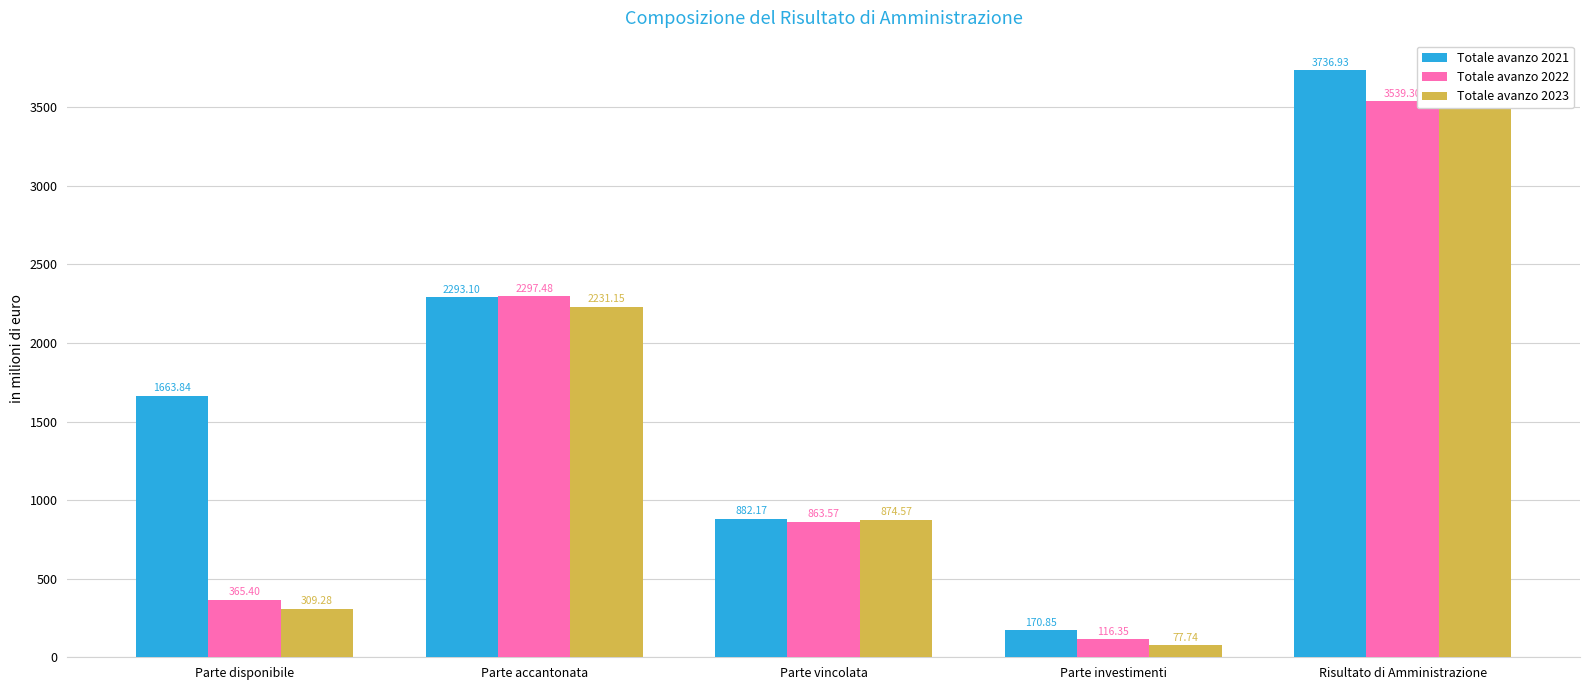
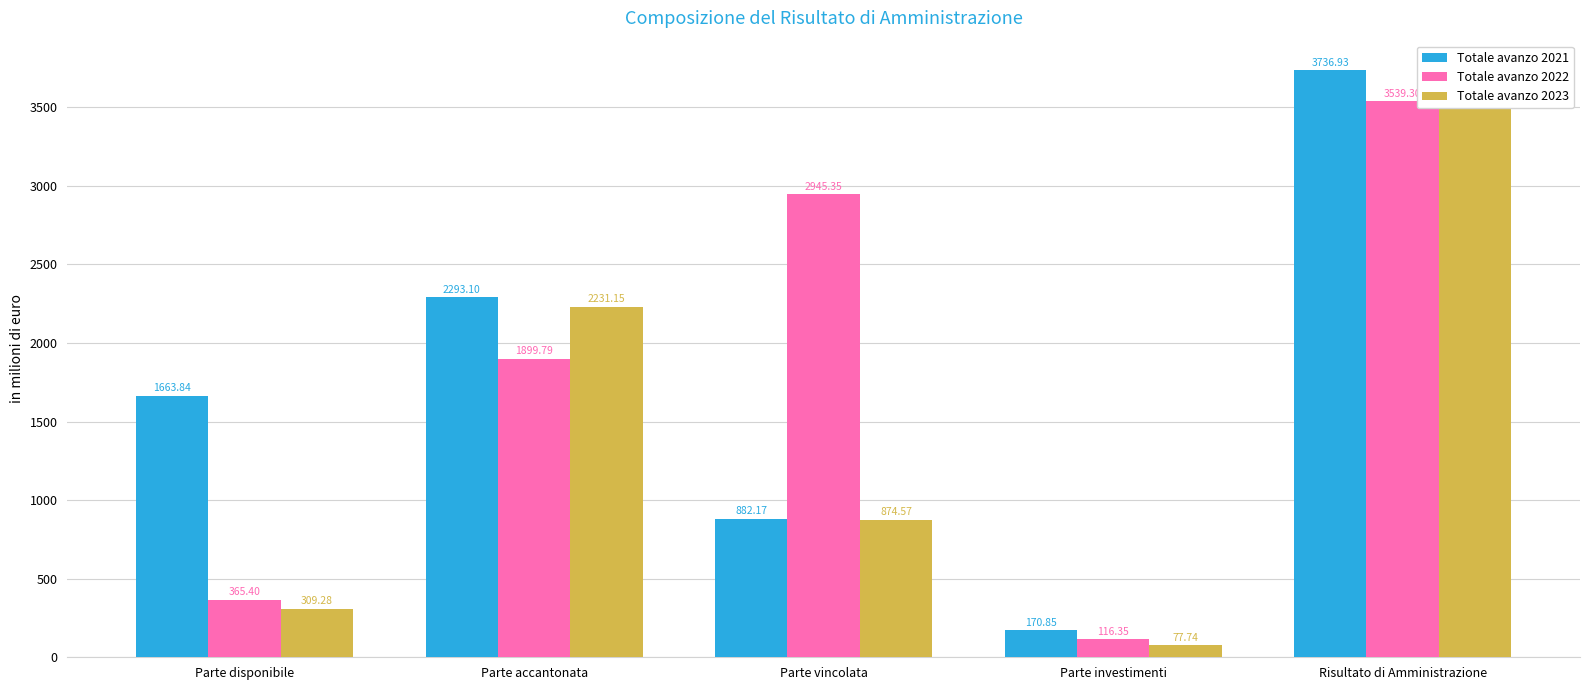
Totale avanzo 2022, Parte accantonata: 2297.48 -> 1899.79
Totale avanzo 2022, Parte vincolata: 863.57 -> 2945.35
